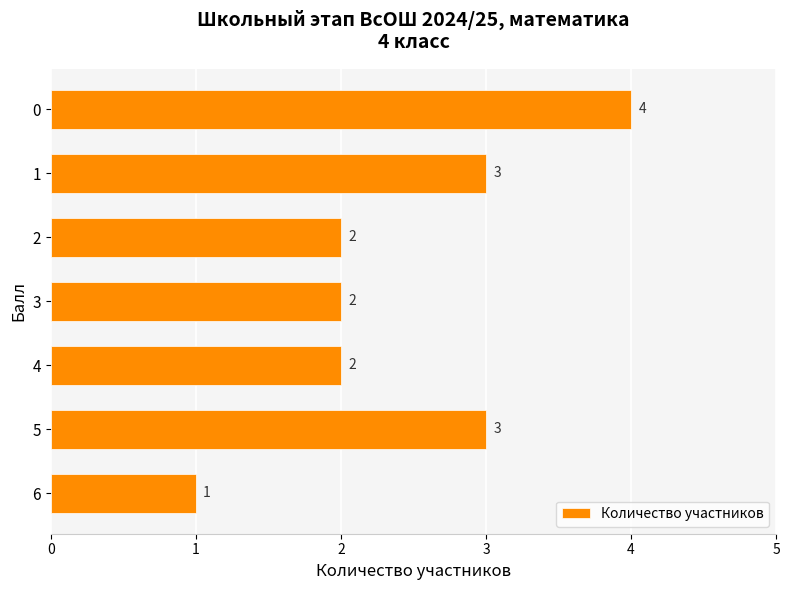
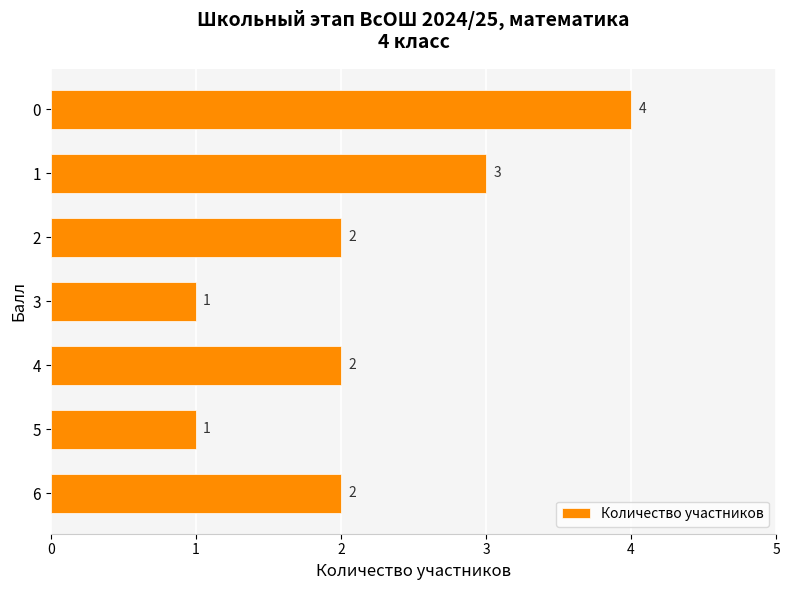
3: 2 -> 1
5: 3 -> 1
6: 1 -> 2
